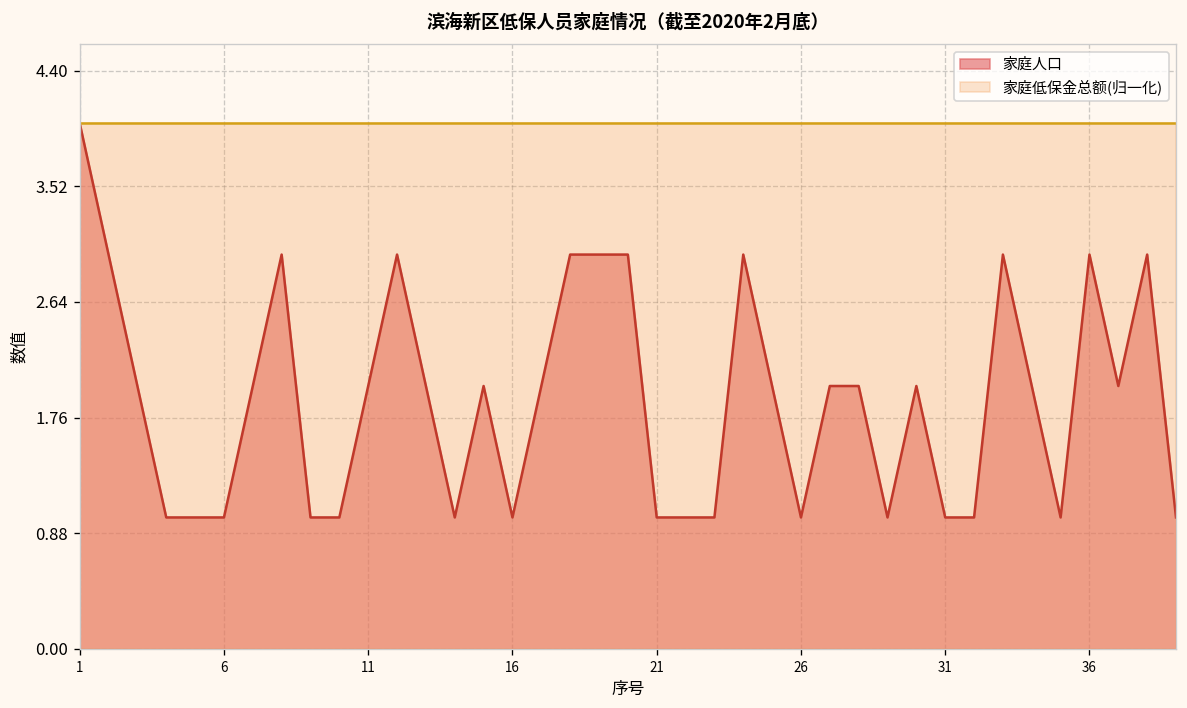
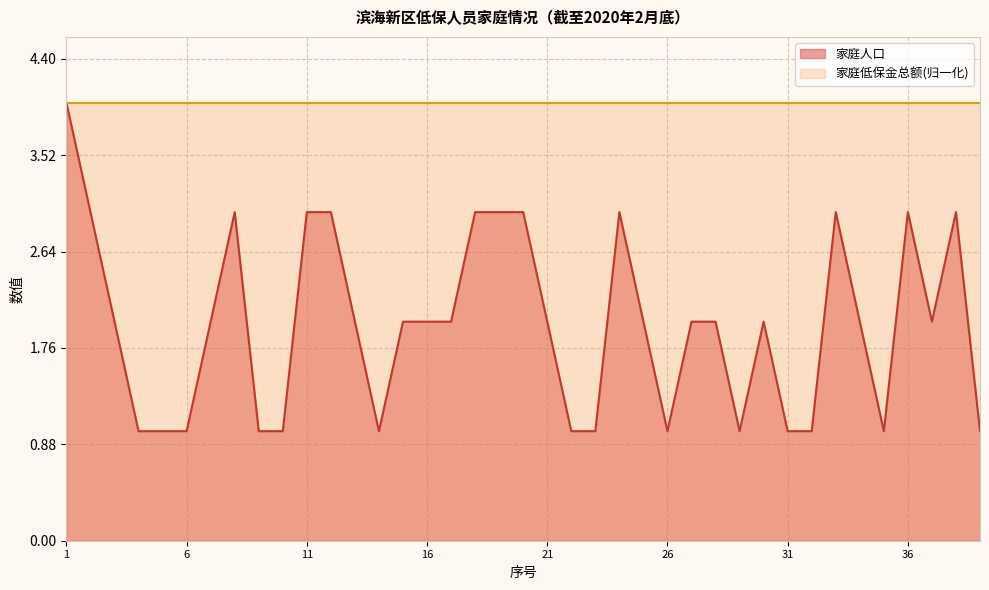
家庭人口, 11: 2 -> 3
家庭人口, 16: 1 -> 2
家庭人口, 21: 1 -> 2
